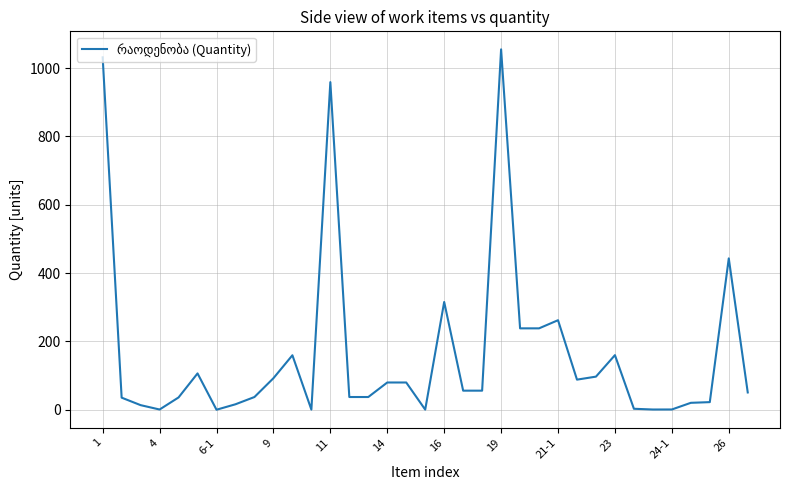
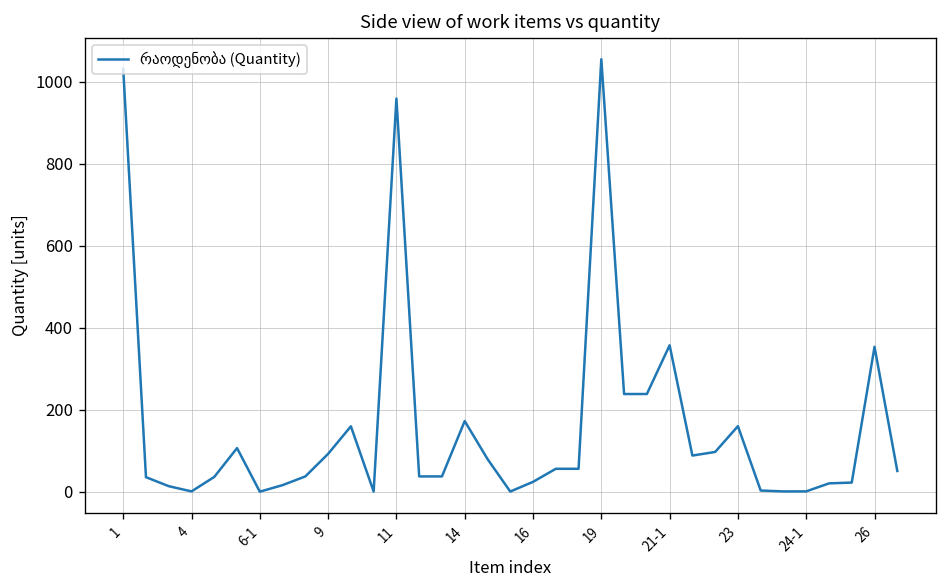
14: 80 -> 170
16: 320 -> 20
21-1: 260 -> 360
26: 440 -> 350
